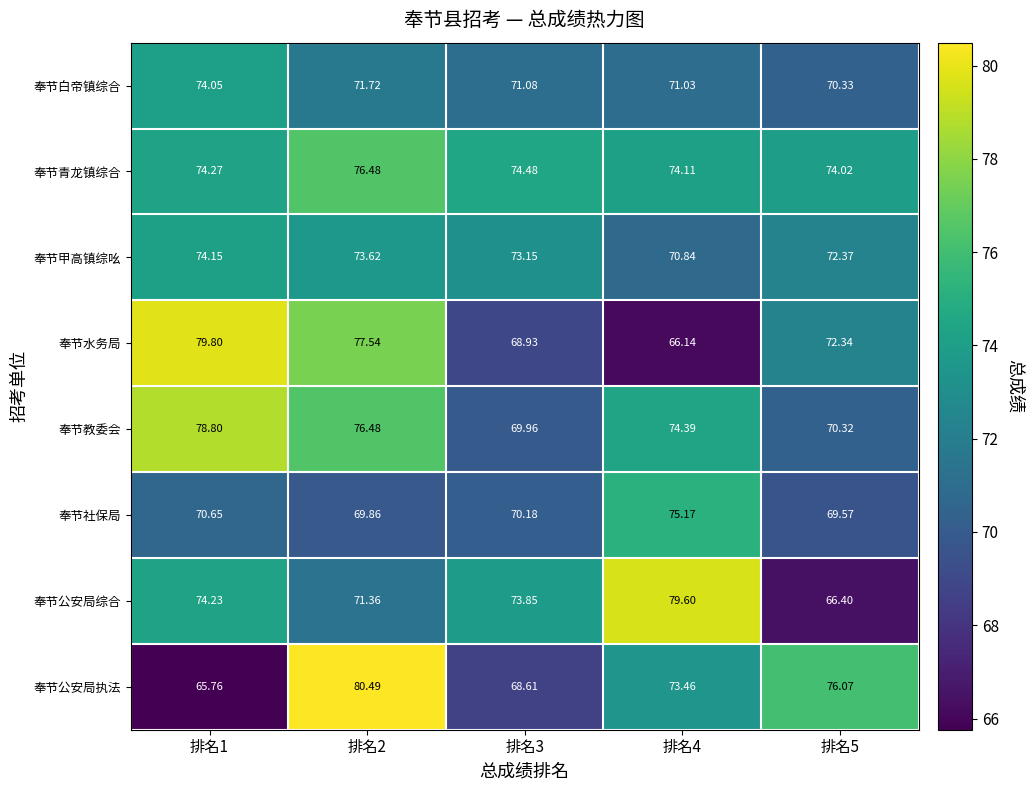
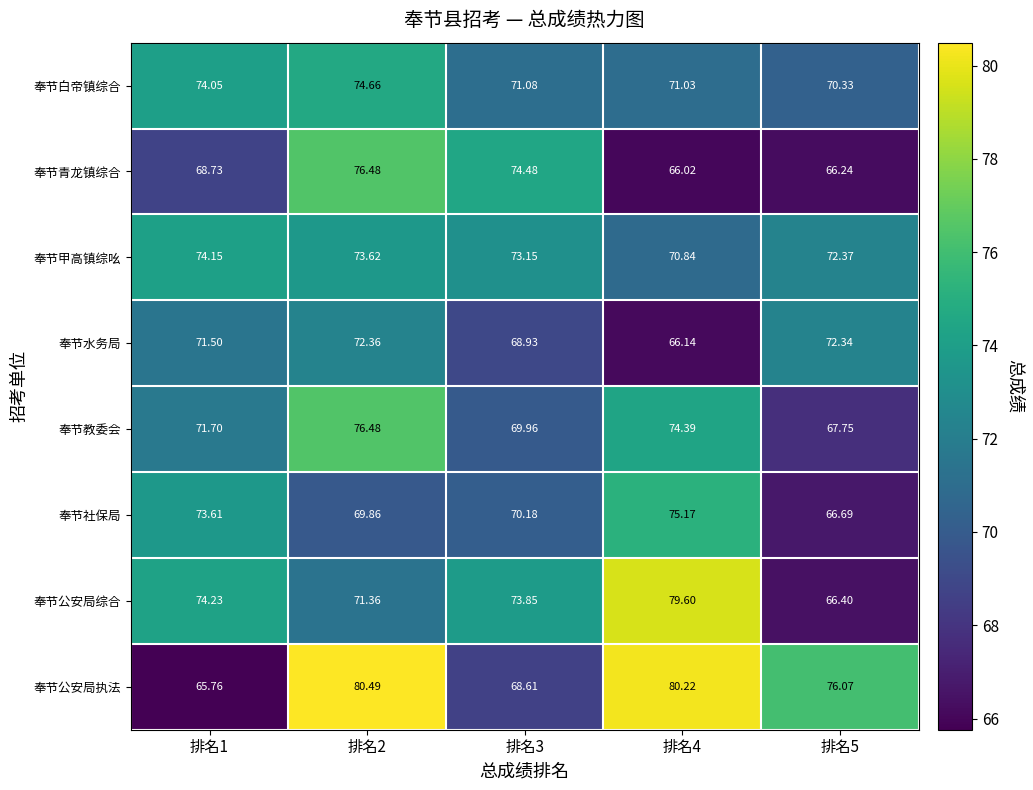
奉节白帝镇综合, 排名2: 71.72 -> 74.66
奉节青龙镇综合, 排名1: 74.27 -> 68.73
奉节青龙镇综合, 排名4: 74.11 -> 66.02
奉节青龙镇综合, 排名5: 74.02 -> 66.24
奉节水务局, 排名1: 79.80 -> 71.50
奉节水务局, 排名2: 77.54 -> 72.36
奉节教委会, 排名1: 78.80 -> 71.70
奉节教委会, 排名5: 70.32 -> 67.75
奉节社保局, 排名1: 70.65 -> 73.61
奉节社保局, 排名5: 69.57 -> 66.69
奉节公安局执法, 排名4: 73.46 -> 80.22
